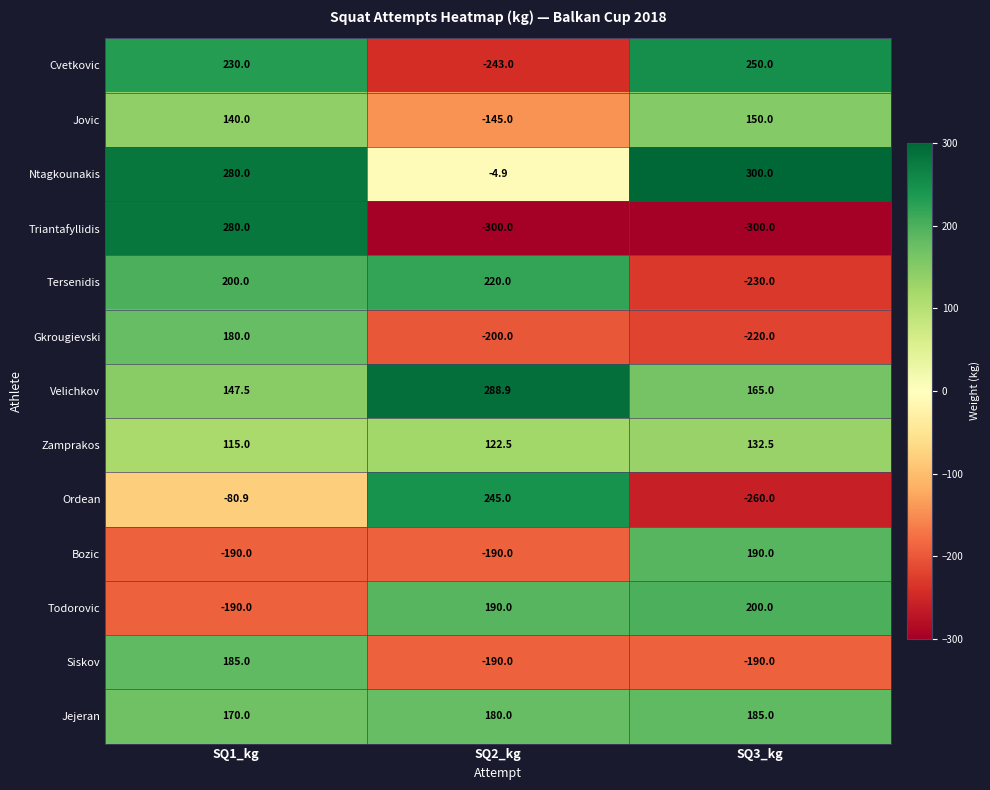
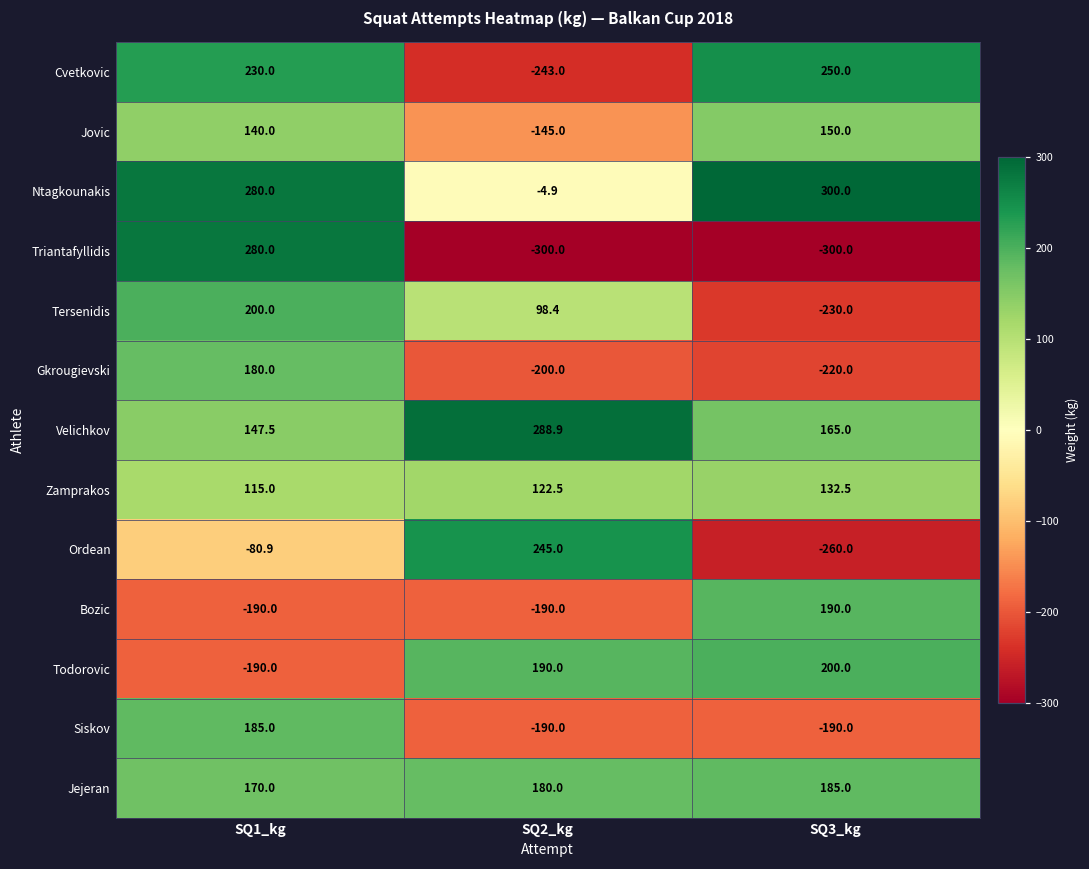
Tersenidis, SQ2_kg: 220.0 -> 98.4
